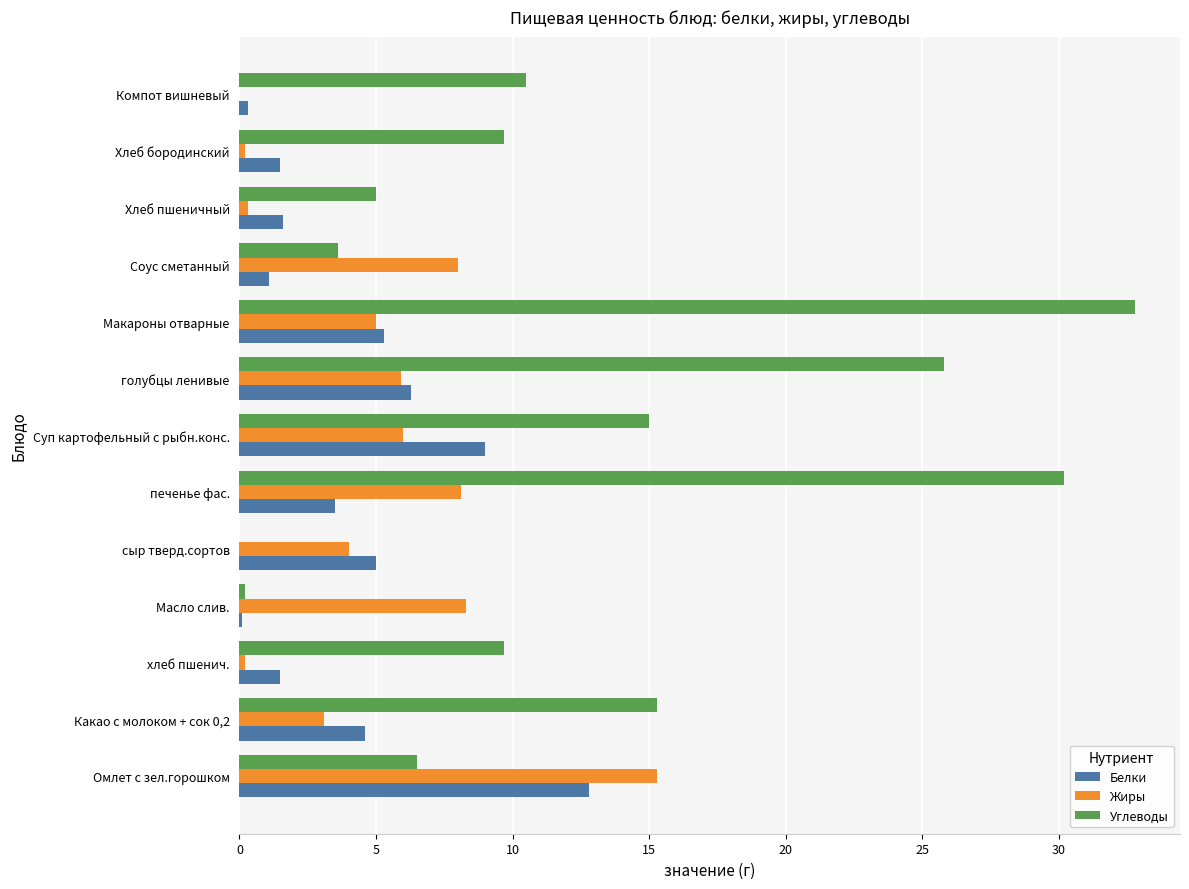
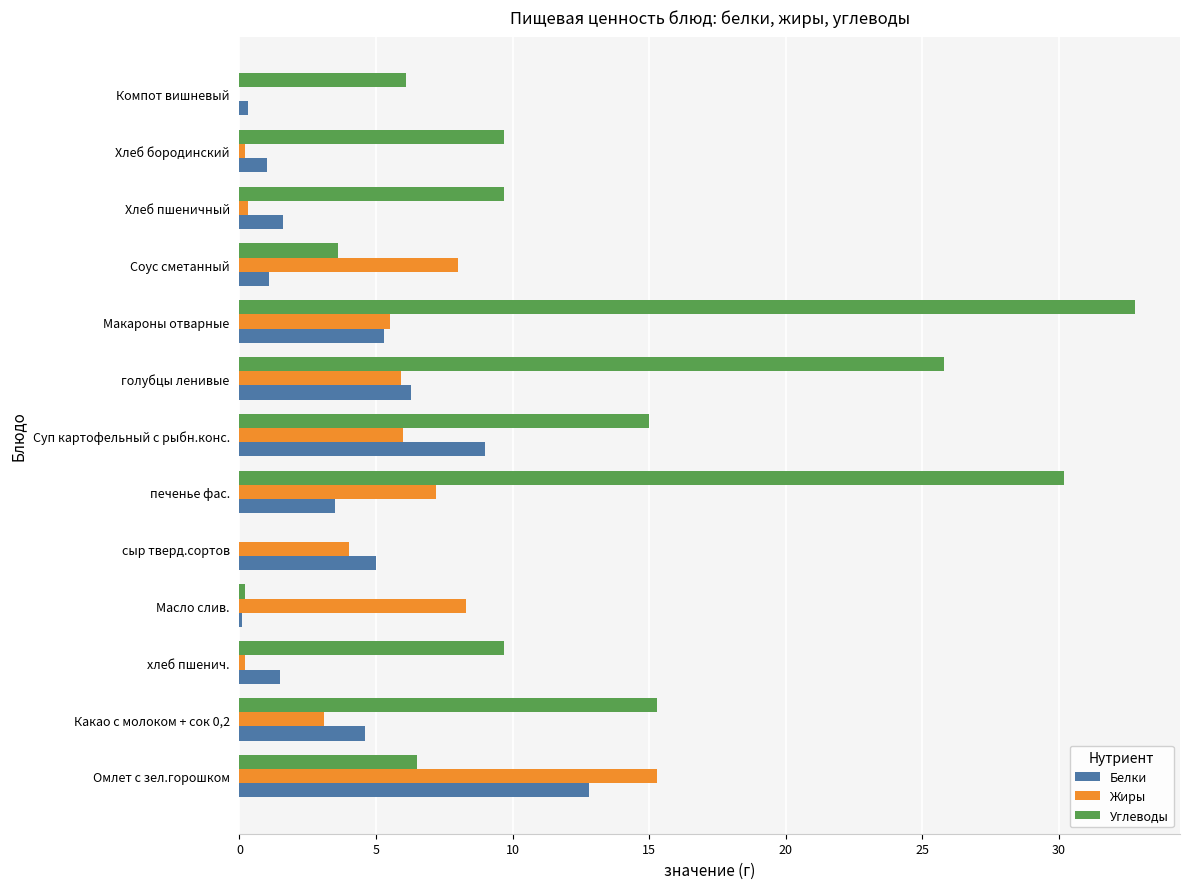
Углеводы, Компот вишневый: 10.5 -> 6.1
Белки, Хлеб бородинский: 1.5 -> 1.0
Углеводы, Хлеб пшеничный: 5.0 -> 9.7
Жиры, Макароны отварные: 5.0 -> 5.5
Жиры, печенье фас.: 8.1 -> 7.2
